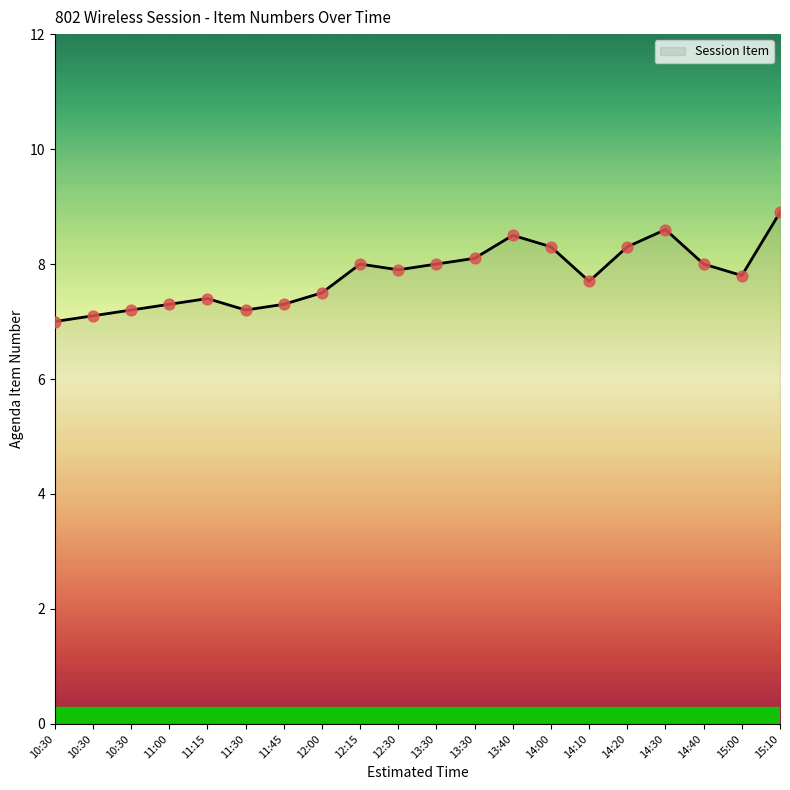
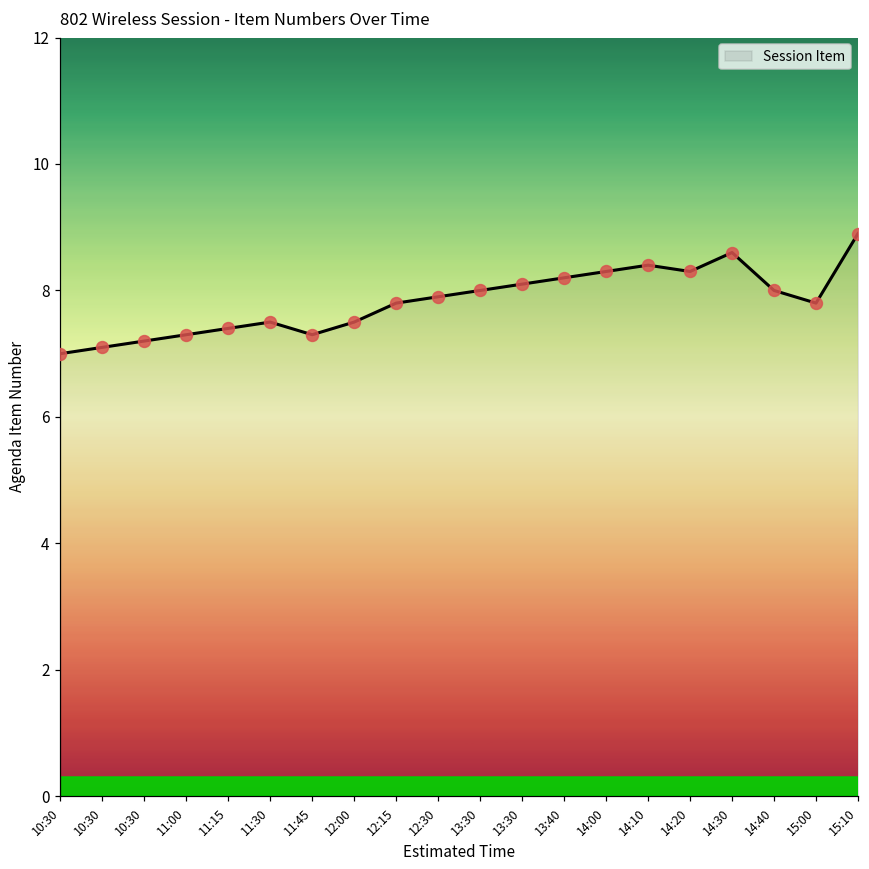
11:30: 7.2 -> 7.5
12:15: 8.0 -> 7.8
13:40: 8.5 -> 8.2
14:10: 7.7 -> 8.4
